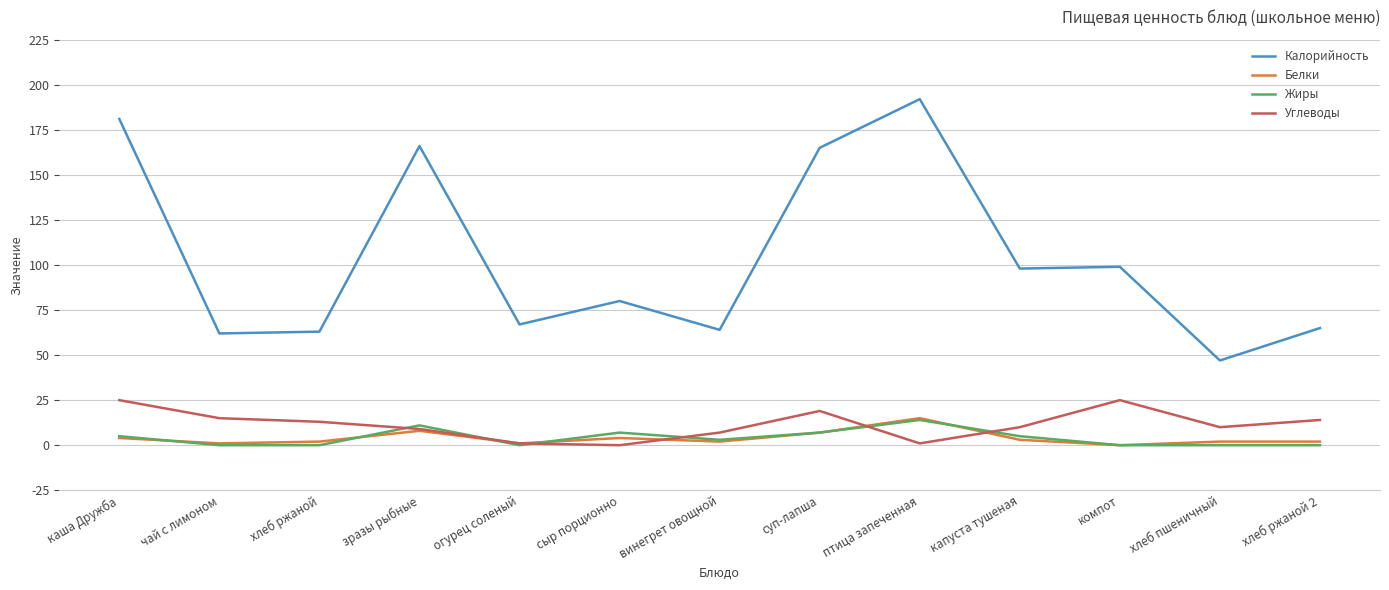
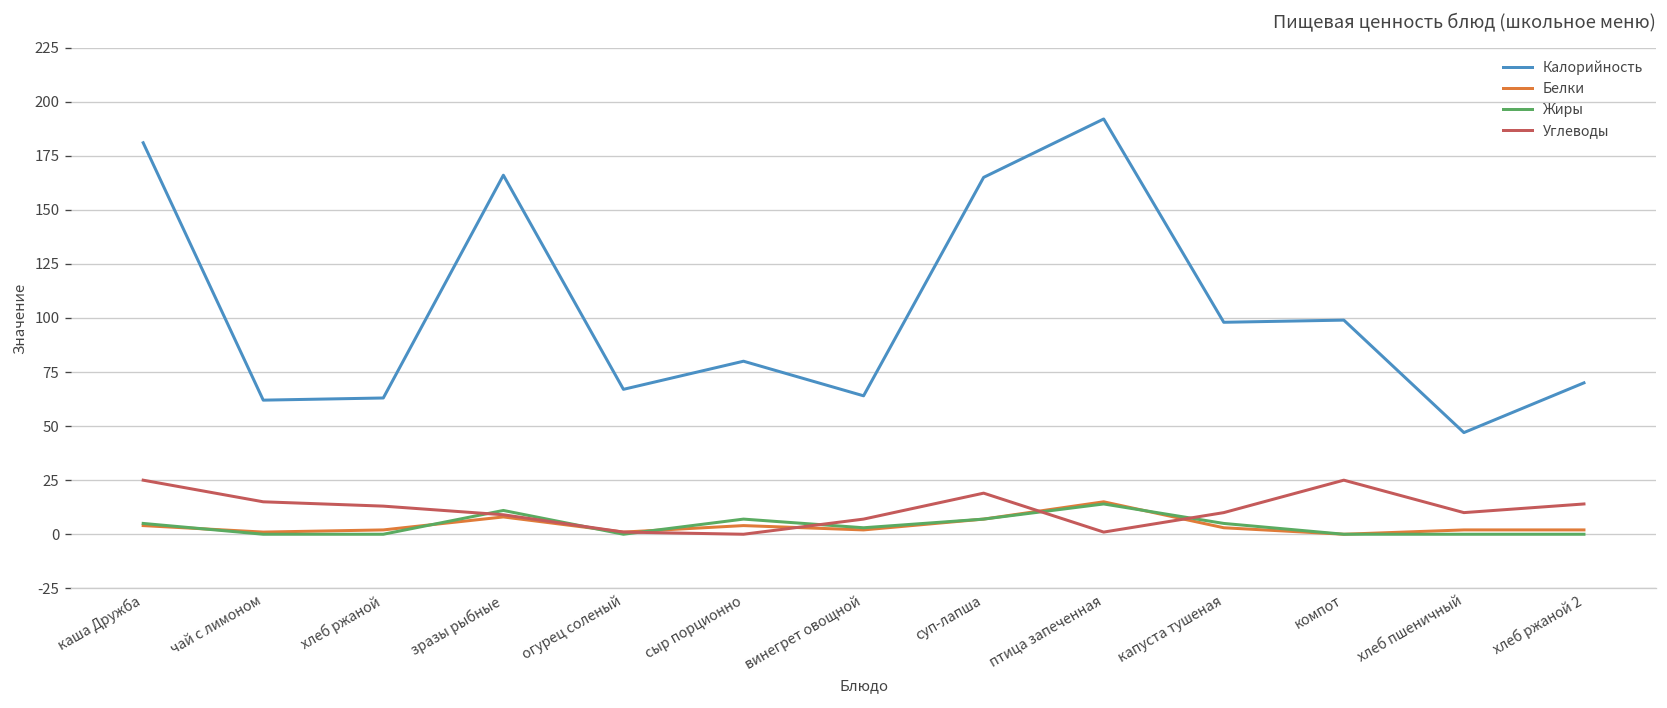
Калорийность, хлеб ржаной 2: 65 -> 70
